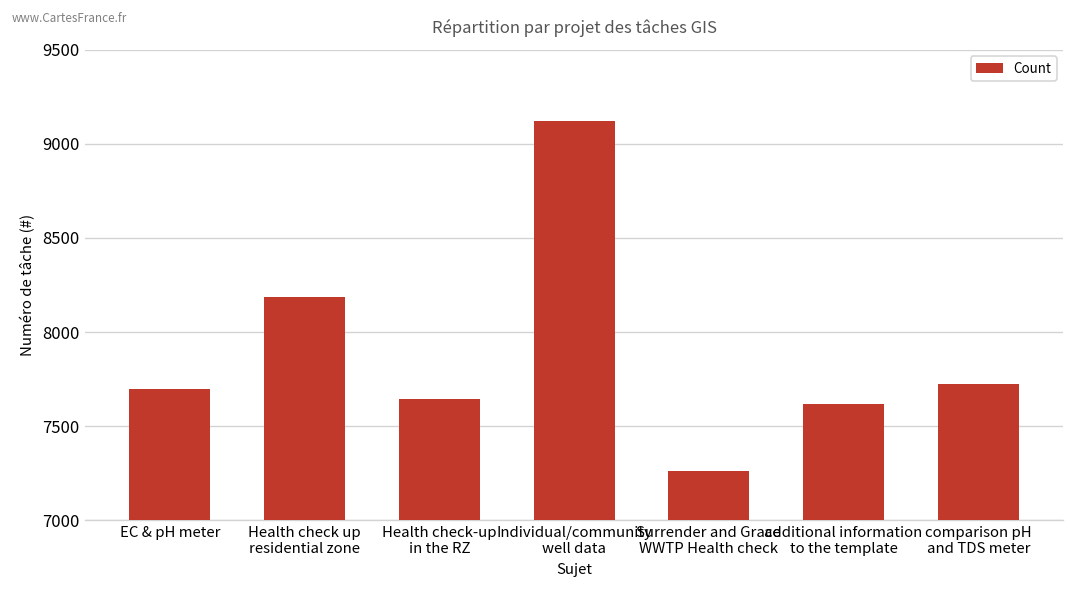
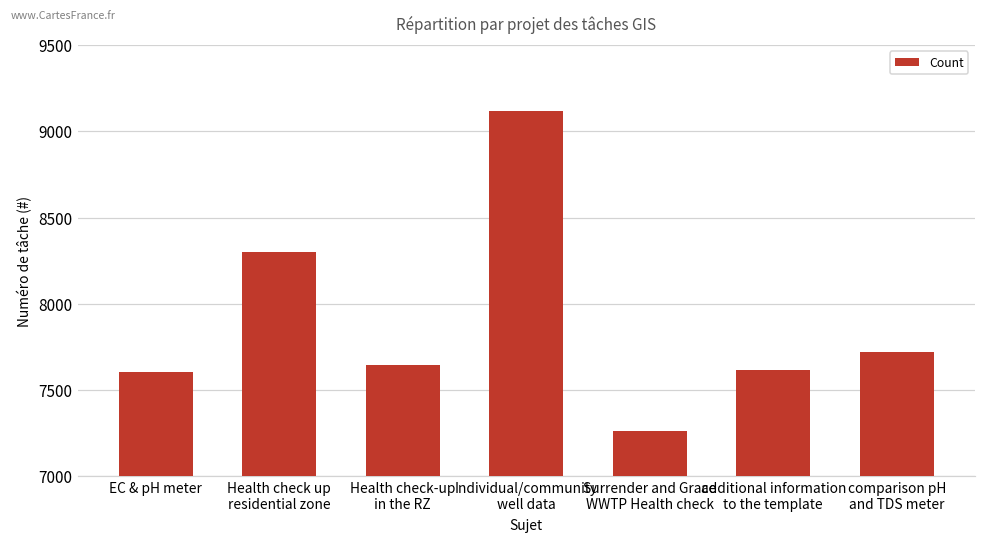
EC & pH meter: 7700 -> 7600
Health check up residential zone: 8190 -> 8300
